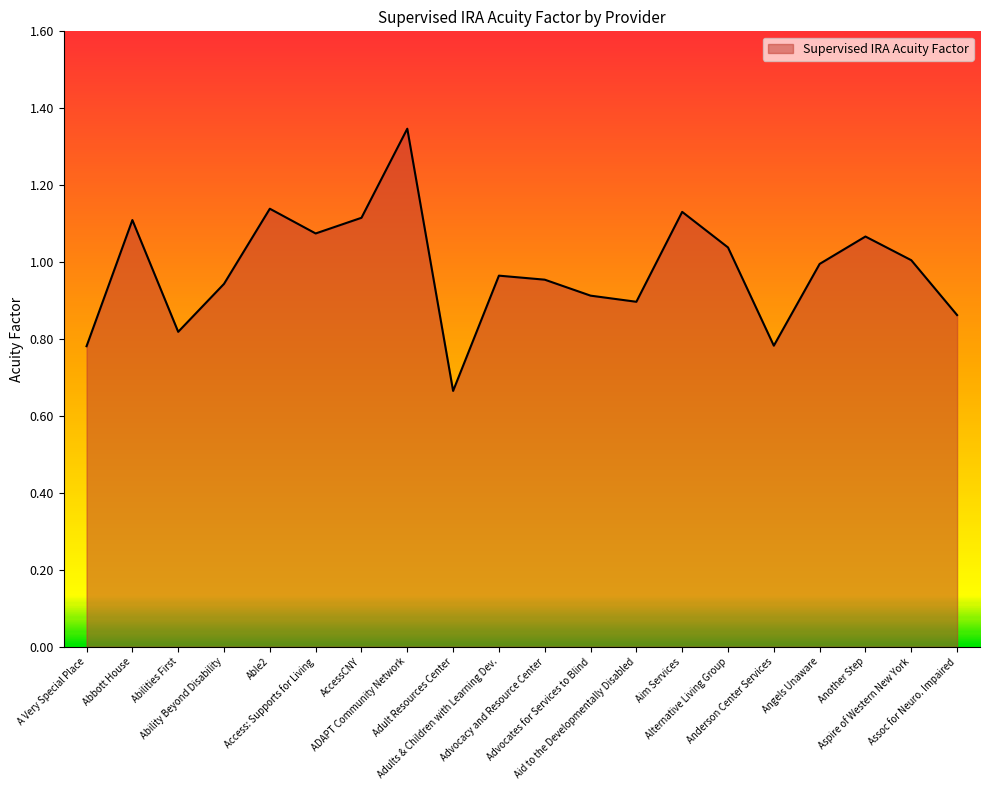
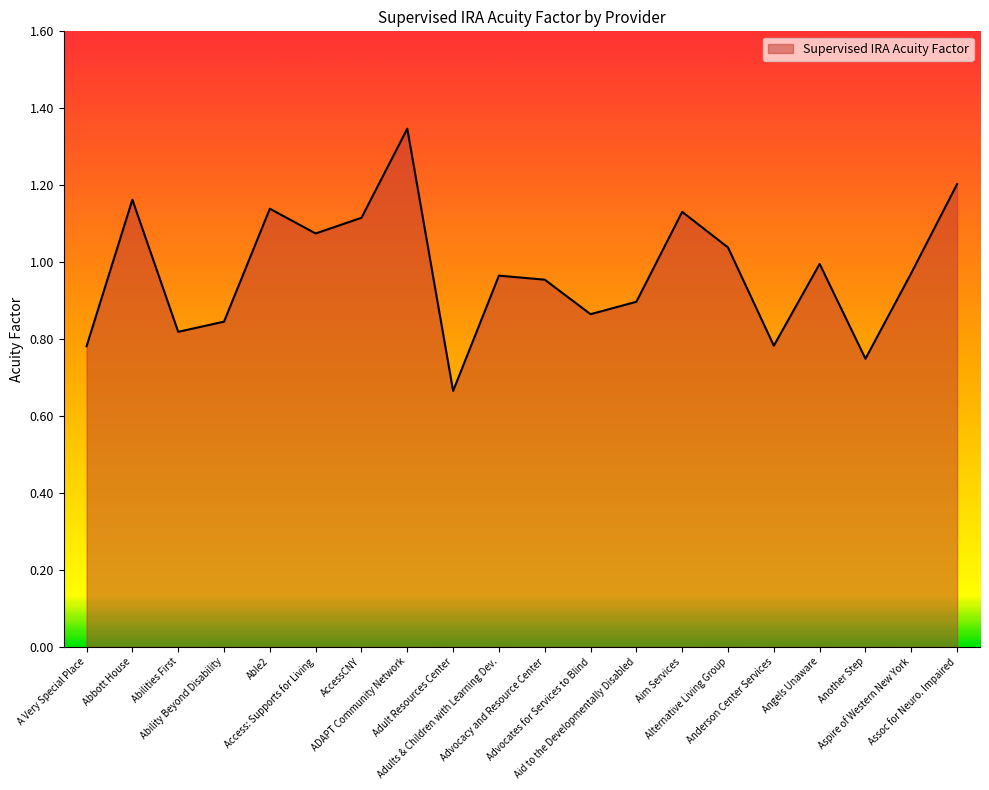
Abbott House: 1.11 -> 1.16
Ability Beyond Disability: 0.94 -> 0.85
Advocates for Services to Blind: 0.91 -> 0.86
Another Step: 1.07 -> 0.75
Aspire of Western New York: 1.01 -> 0.97
Assoc for Neuro. Impaired: 0.86 -> 1.20
